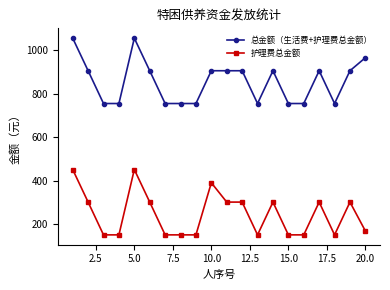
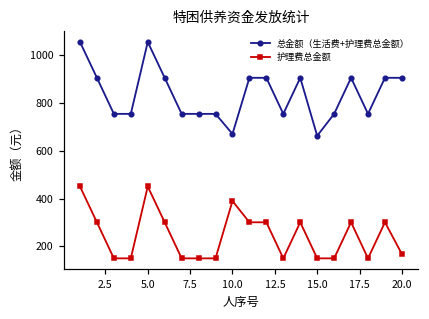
总金额（生活费+护理费总金额）, 10.0: 910 -> 670
总金额（生活费+护理费总金额）, 15.0: 760 -> 660
总金额（生活费+护理费总金额）, 20.0: 970 -> 910
